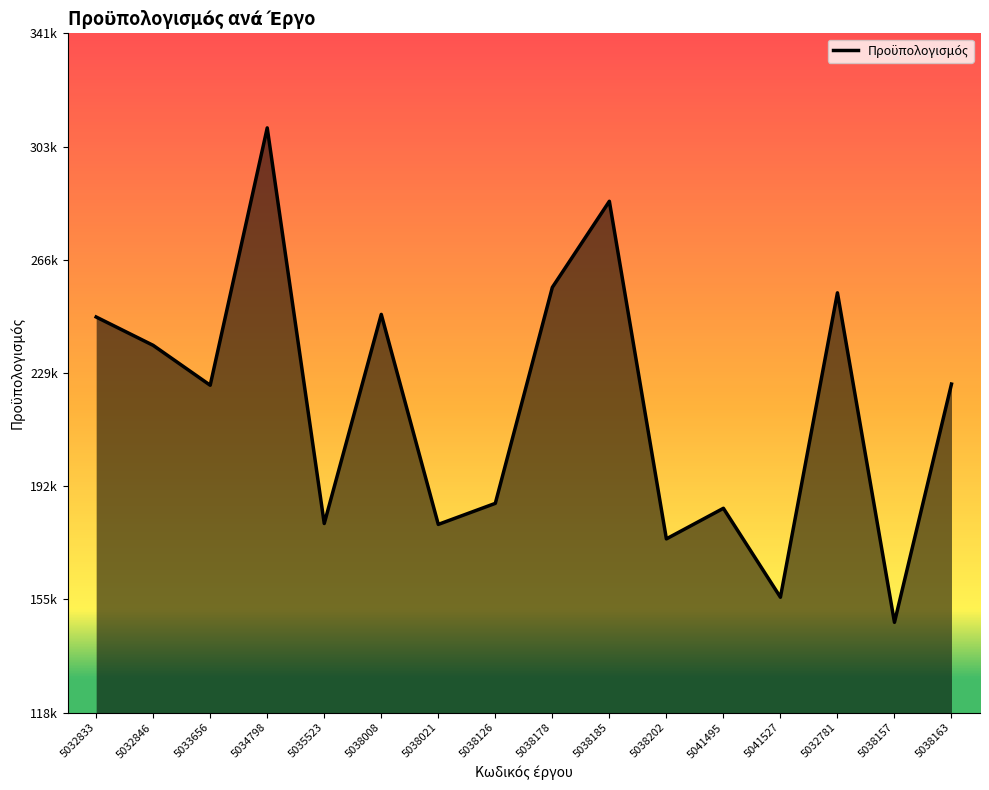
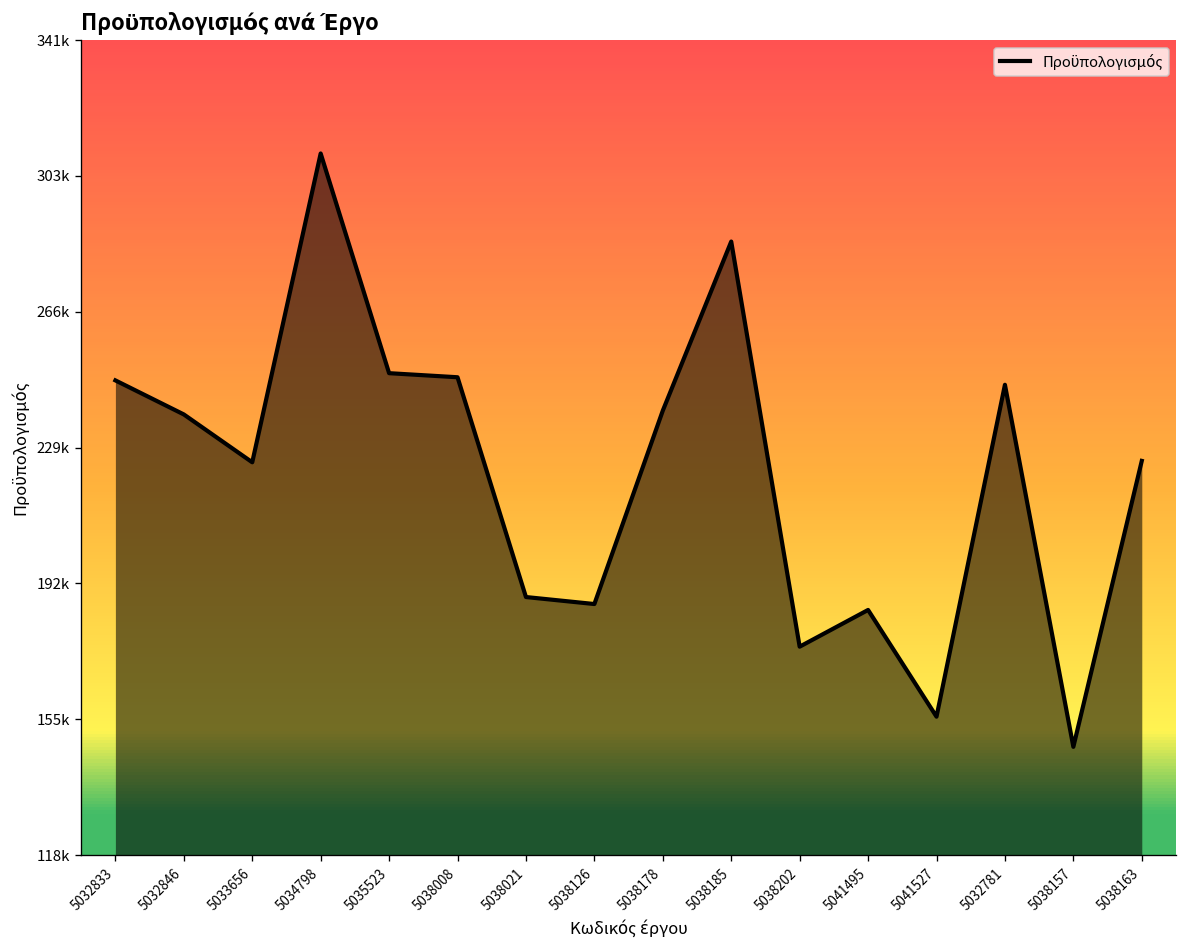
5035523: 180000 -> 250000
5038021: 180000 -> 189000
5038178: 258000 -> 240000
5032781: 256000 -> 247000
